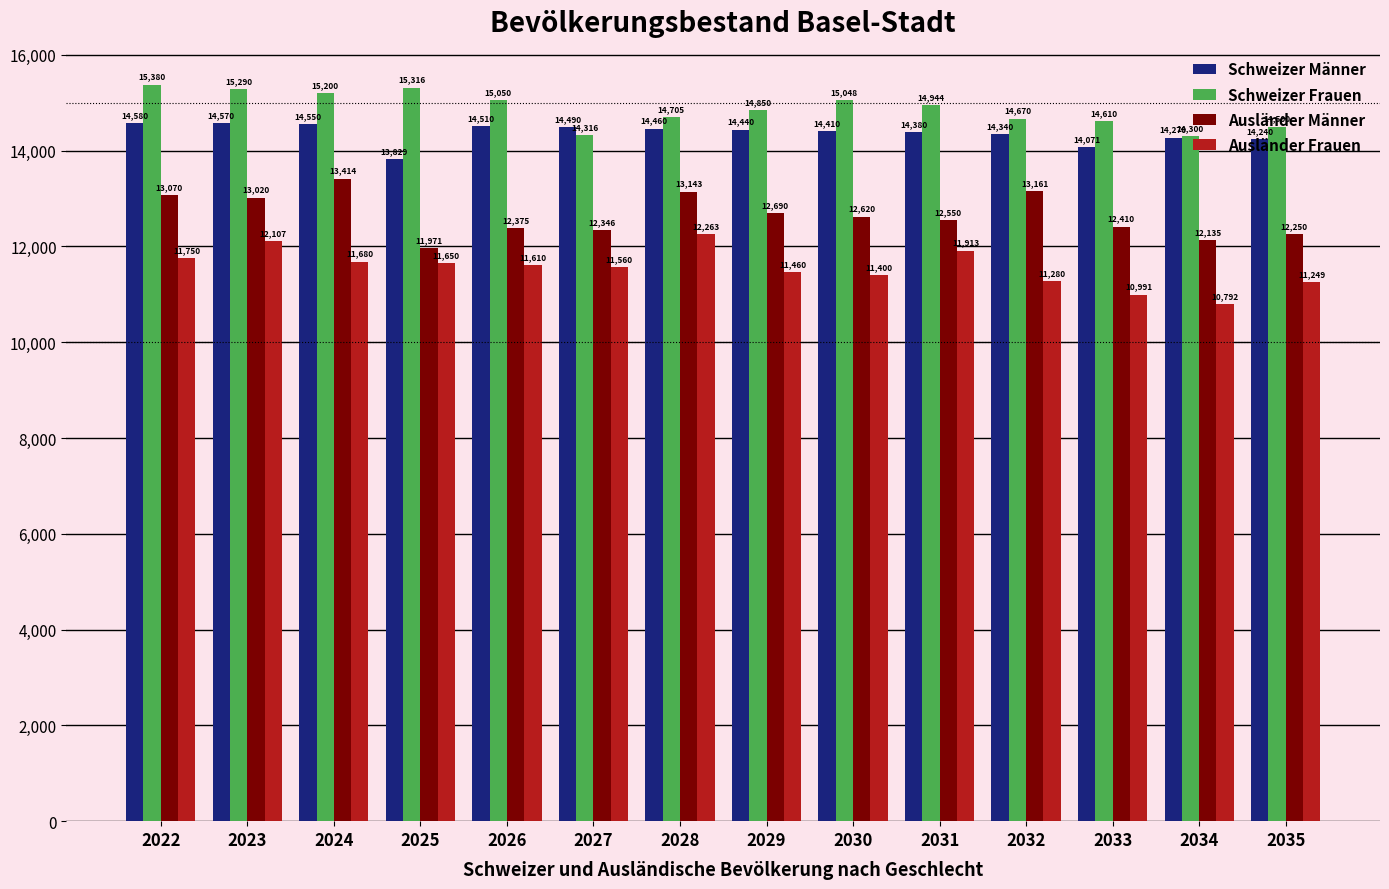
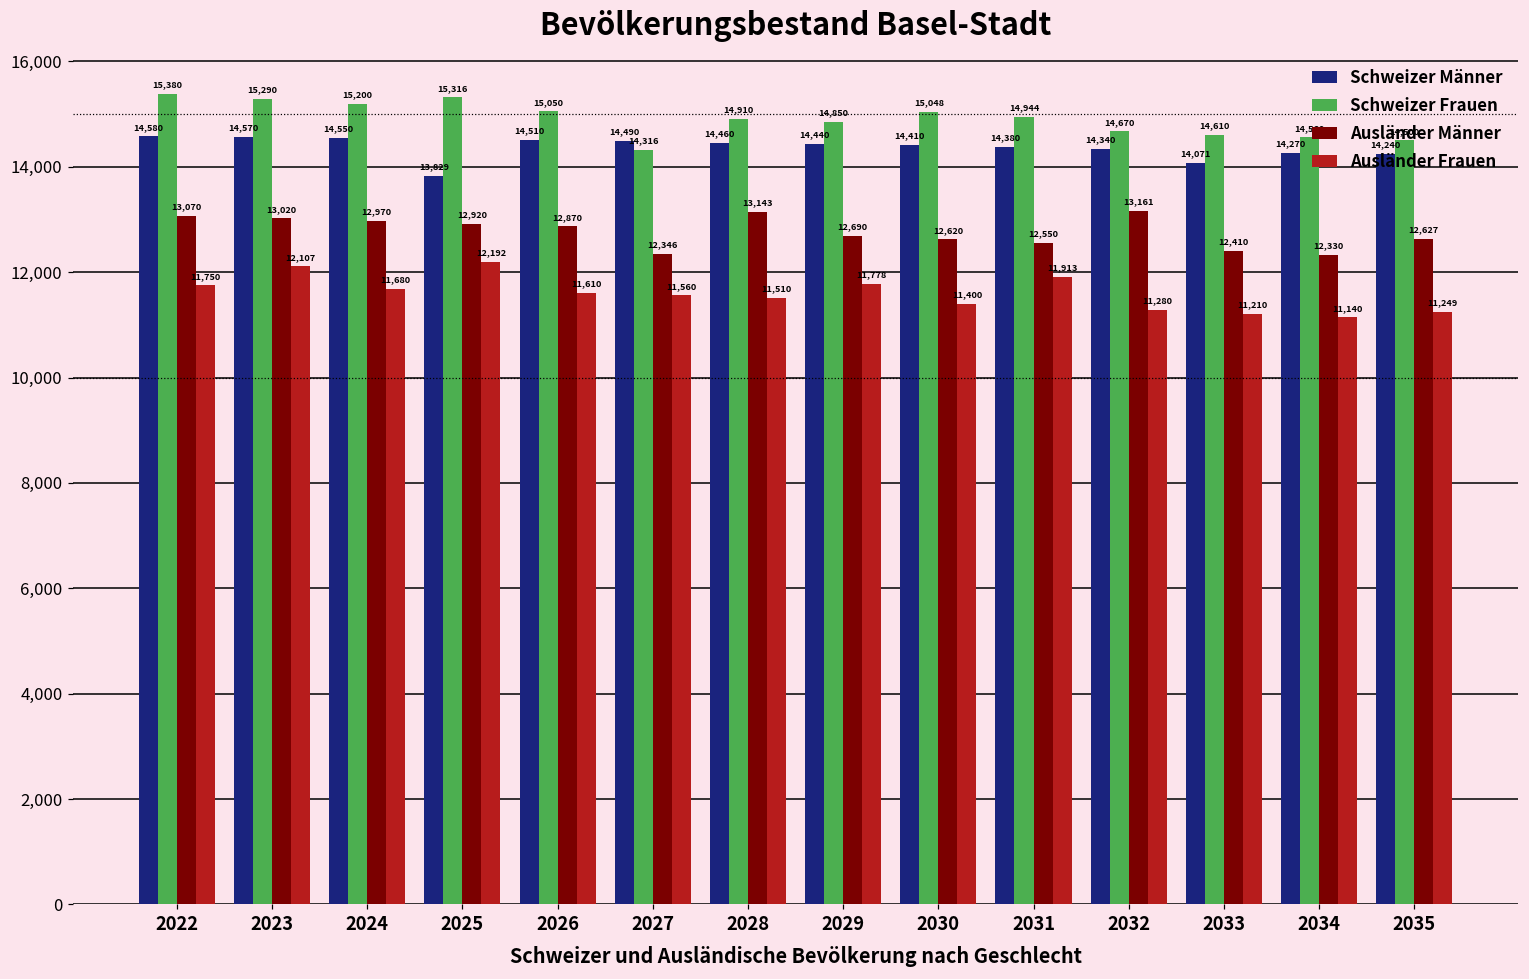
Ausländer Männer, 2024: 13,414 -> 12,970
Ausländer Männer, 2025: 11,971 -> 12,920
Ausländer Frauen, 2025: 11,650 -> 12,192
Ausländer Männer, 2026: 12,375 -> 12,870
Schweizer Frauen, 2028: 14,705 -> 14,910
Ausländer Frauen, 2028: 12,263 -> 11,510
Ausländer Frauen, 2029: 11,460 -> 11,778
Ausländer Frauen, 2033: 10,991 -> 11,210
Schweizer Frauen, 2034: 14,300 -> 14,560
Ausländer Männer, 2034: 12,135 -> 12,330
Ausländer Frauen, 2034: 10,792 -> 11,140
Ausländer Männer, 2035: 12,250 -> 12,627
